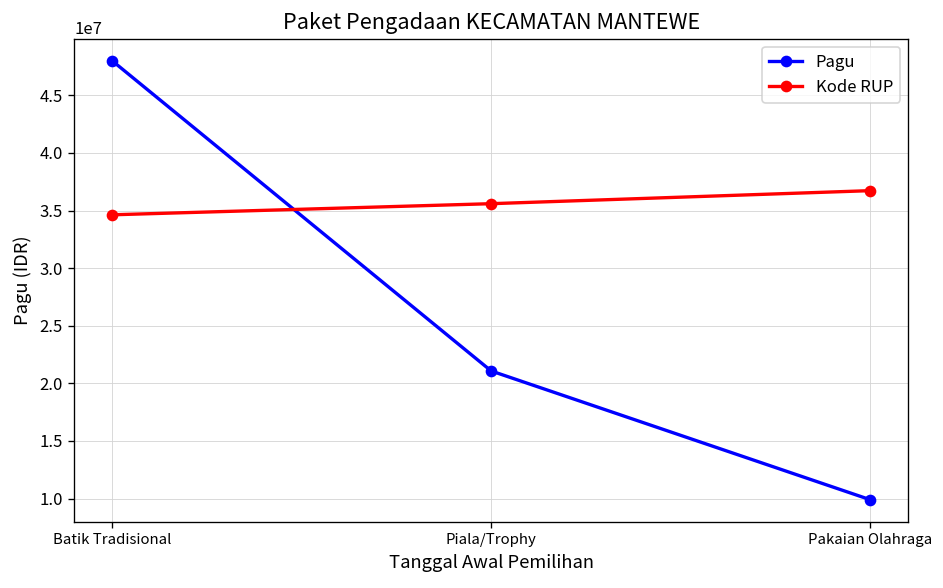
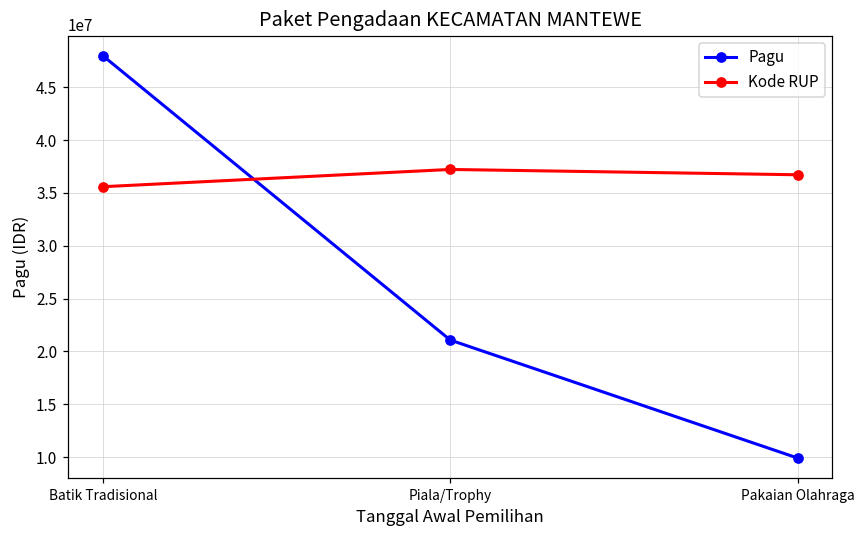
Kode RUP, Batik Tradisional: 35000000 -> 36000000
Kode RUP, Piala/Trophy: 36000000 -> 37000000
